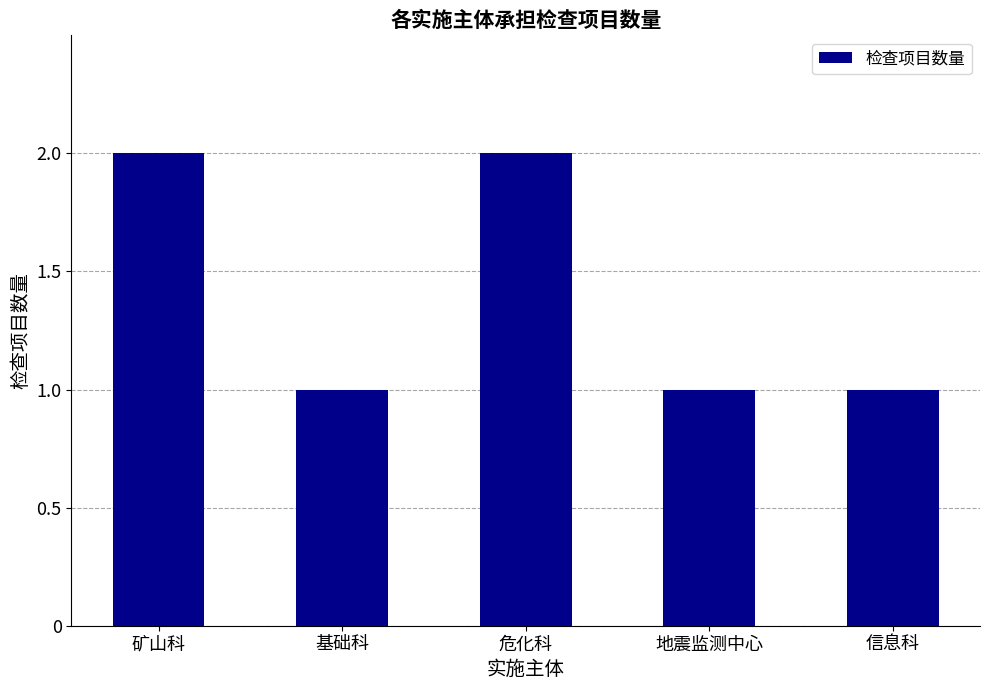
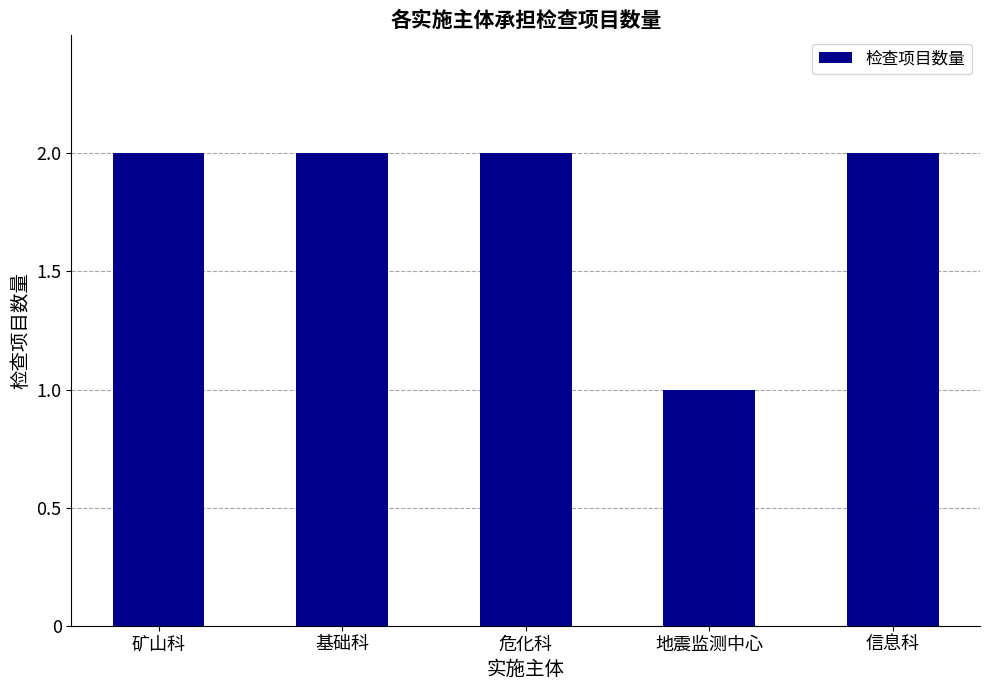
基础科: 1 -> 2
信息科: 1 -> 2
